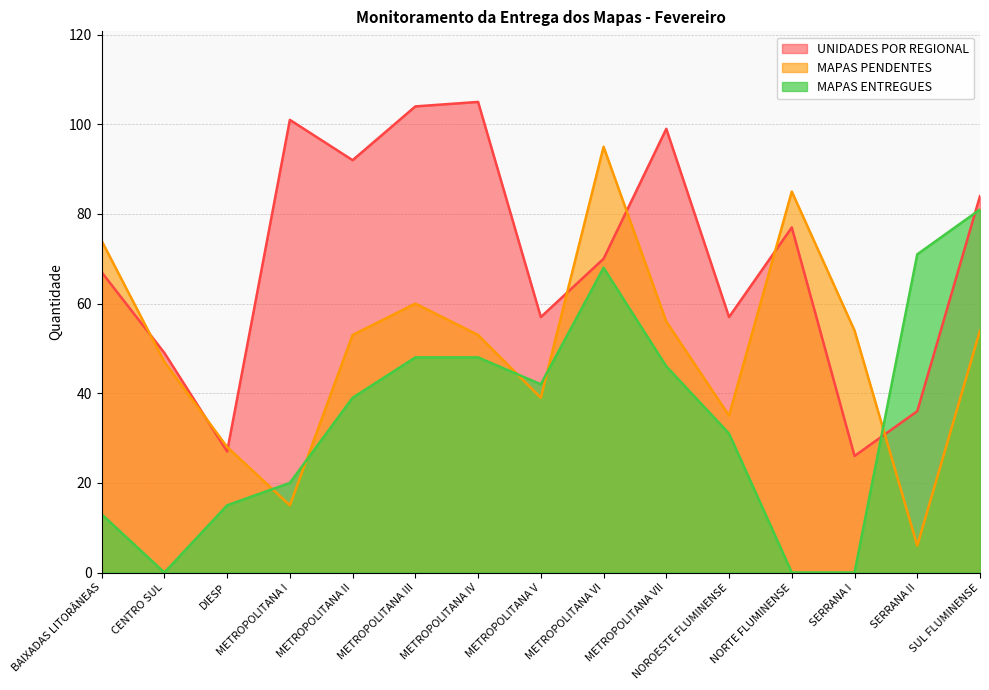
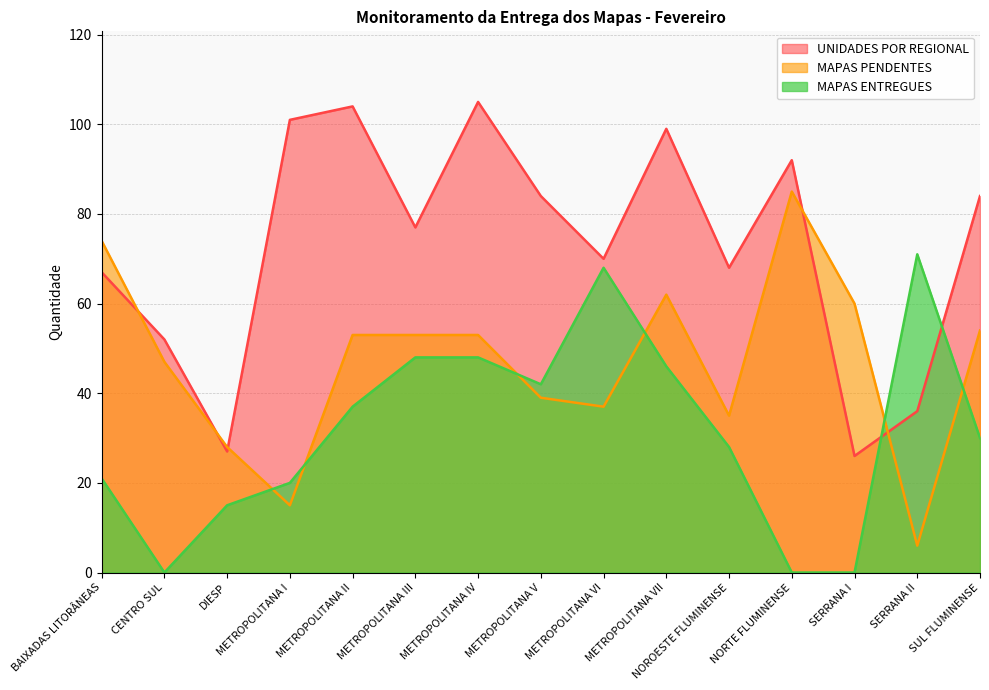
MAPAS ENTREGUES, BAIXADAS LITORÂNEAS: 13 -> 21
UNIDADES POR REGIONAL, CENTRO SUL: 49 -> 52
UNIDADES POR REGIONAL, METROPOLITANA II: 92 -> 104
MAPAS ENTREGUES, METROPOLITANA II: 39 -> 37
UNIDADES POR REGIONAL, METROPOLITANA III: 104 -> 77
MAPAS PENDENTES, METROPOLITANA III: 60 -> 53
UNIDADES POR REGIONAL, METROPOLITANA V: 57 -> 84
MAPAS PENDENTES, METROPOLITANA VI: 95 -> 37
MAPAS PENDENTES, METROPOLITANA VII: 56 -> 62
UNIDADES POR REGIONAL, NOROESTE FLUMINENSE: 57 -> 68
MAPAS ENTREGUES, NOROESTE FLUMINENSE: 31 -> 28
UNIDADES POR REGIONAL, NORTE FLUMINENSE: 77 -> 92
MAPAS PENDENTES, SERRANA I: 54 -> 60
MAPAS ENTREGUES, SUL FLUMINENSE: 81 -> 30
